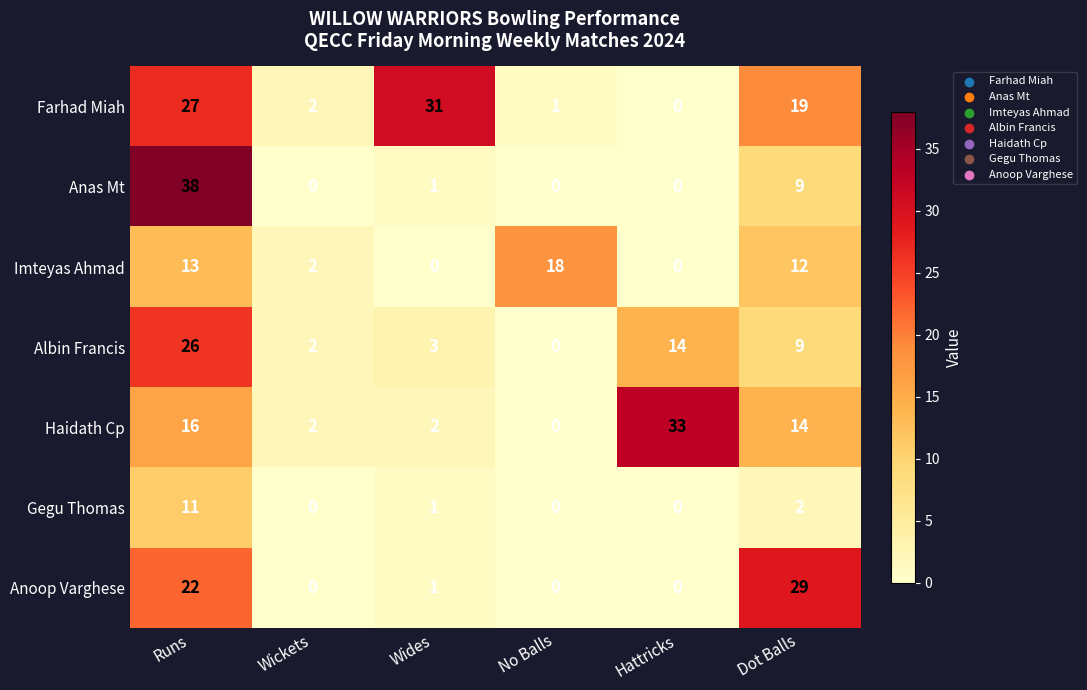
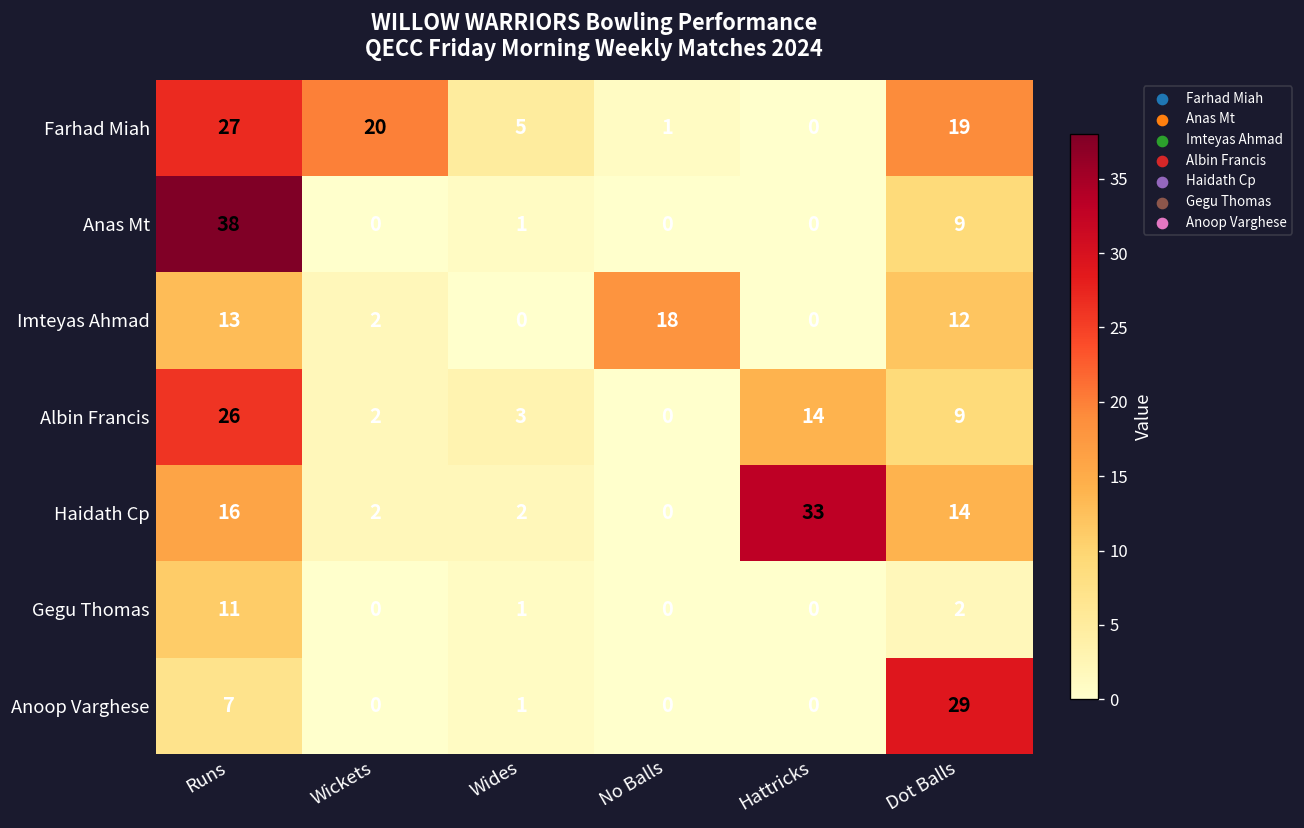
Farhad Miah, Wickets: 2 -> 20
Farhad Miah, Wides: 31 -> 5
Anoop Varghese, Runs: 22 -> 7
